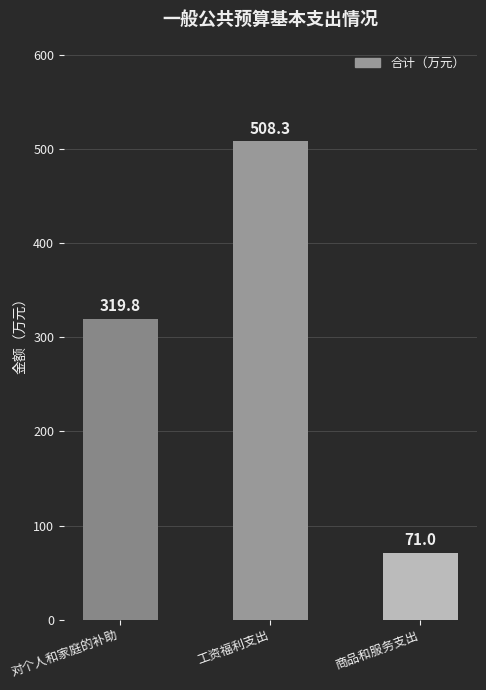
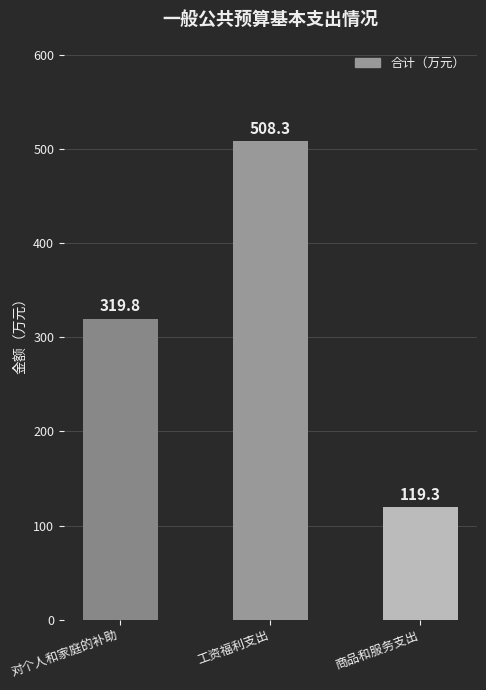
商品和服务支出: 71.0 -> 119.3
